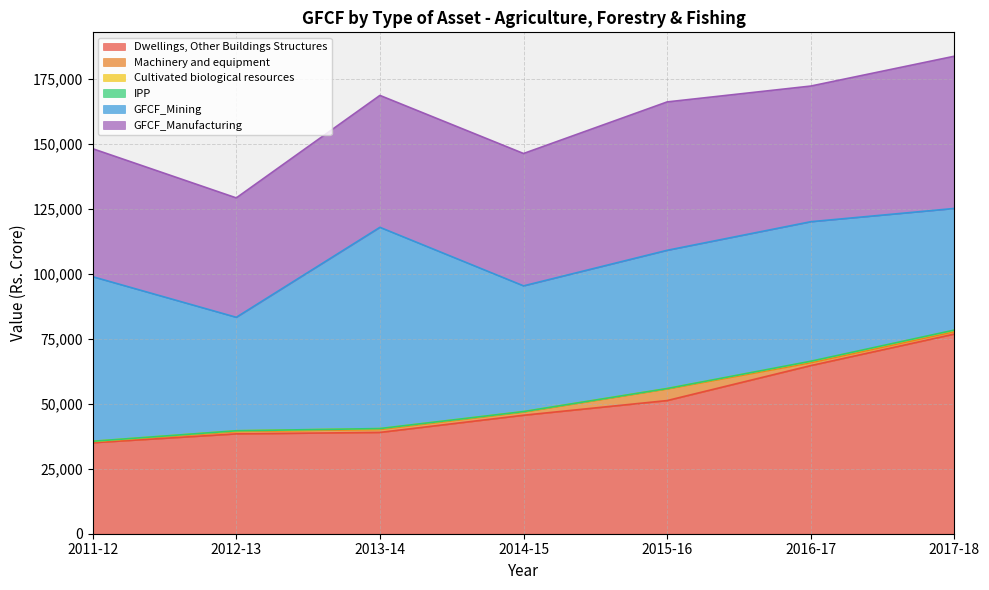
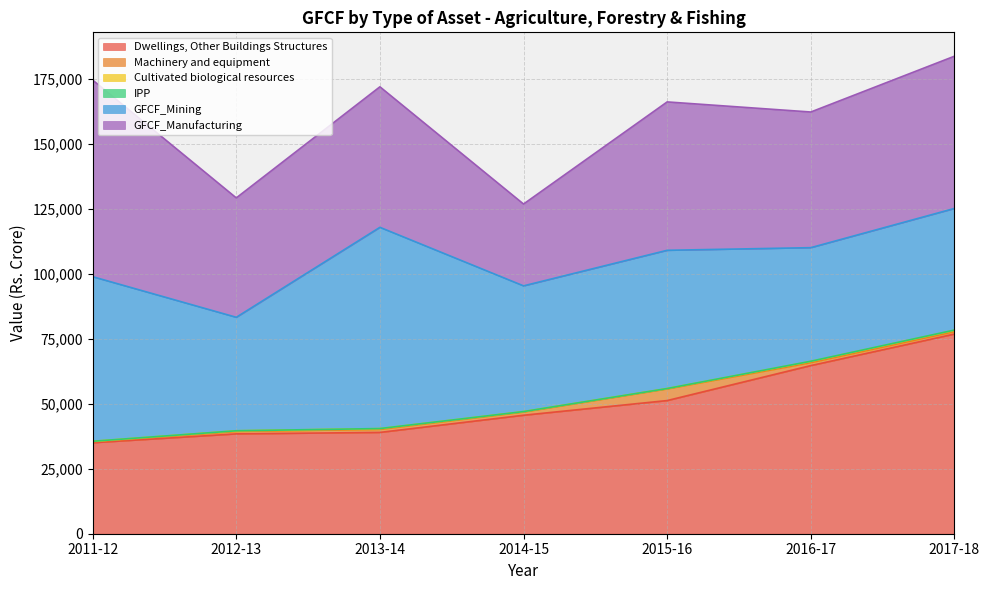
GFCF_Manufacturing, 2011-12: 49,000 -> 76,000
GFCF_Manufacturing, 2013-14: 51,000 -> 54,000
GFCF_Manufacturing, 2014-15: 51,000 -> 31,000
GFCF_Mining, 2016-17: 54,000 -> 44,000
